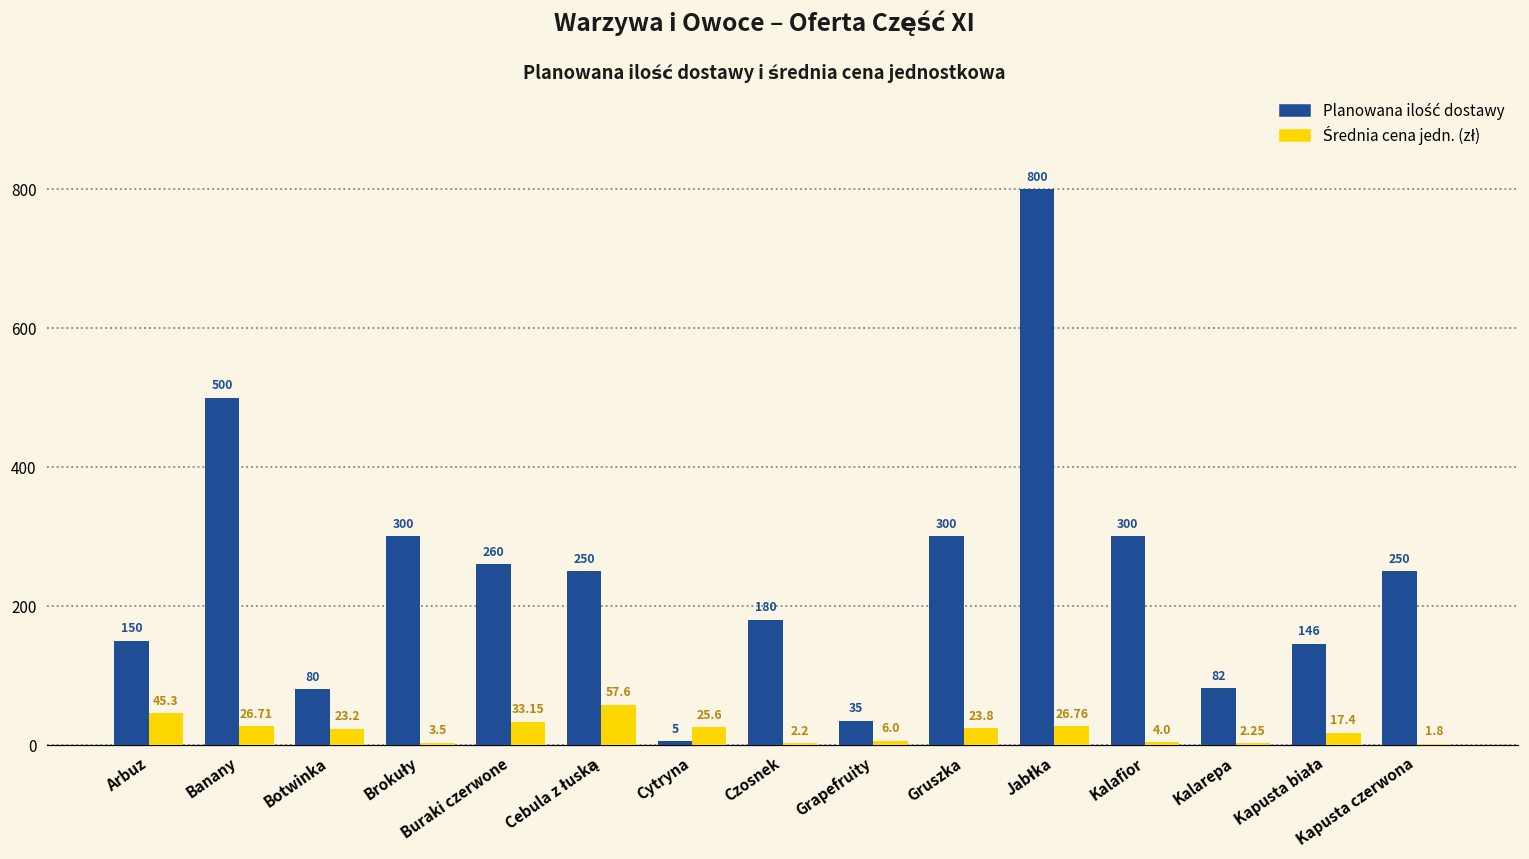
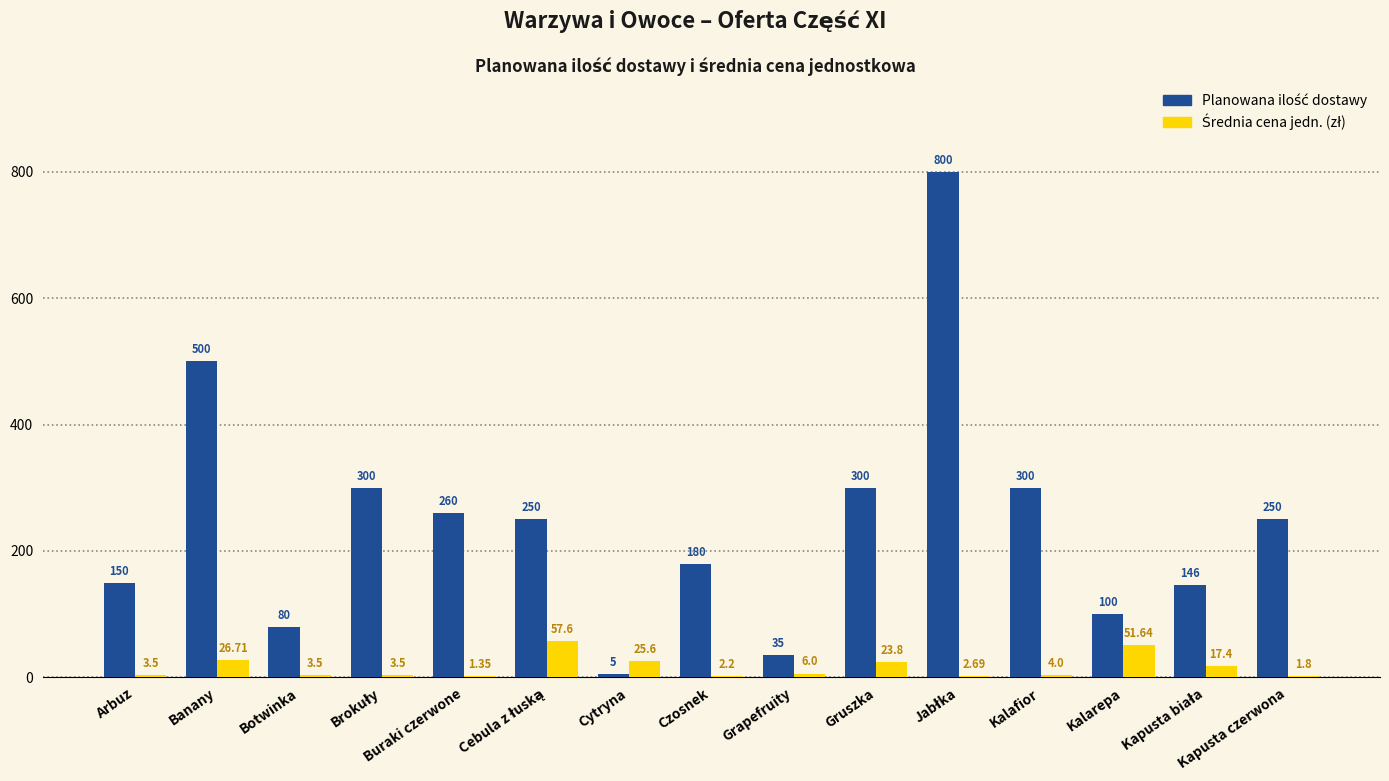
Średnia cena jedn. (zł), Arbuz: 45.3 -> 3.5
Średnia cena jedn. (zł), Botwinka: 23.2 -> 3.5
Średnia cena jedn. (zł), Buraki czerwone: 33.15 -> 1.35
Średnia cena jedn. (zł), Jabłka: 26.76 -> 2.69
Planowana ilość dostawy, Kalarepa: 82 -> 100
Średnia cena jedn. (zł), Kalarepa: 2.25 -> 51.64
